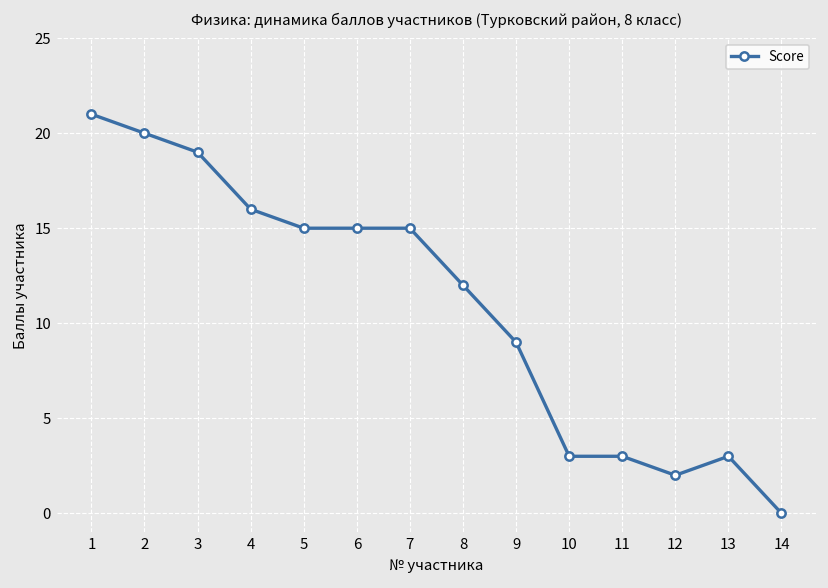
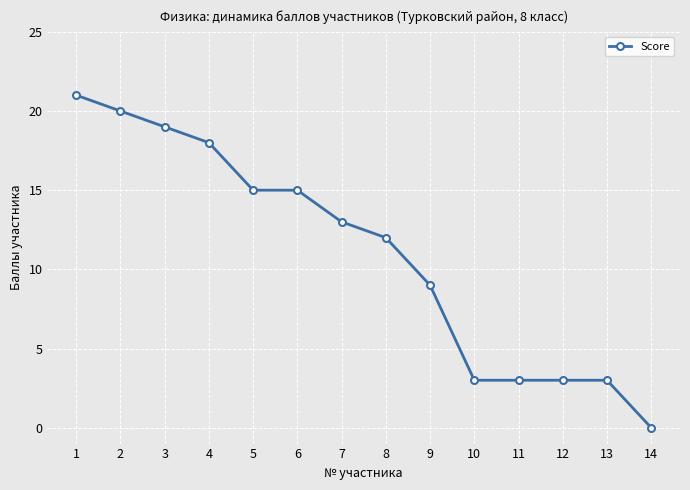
4: 16 -> 18
7: 15 -> 13
12: 2 -> 3
